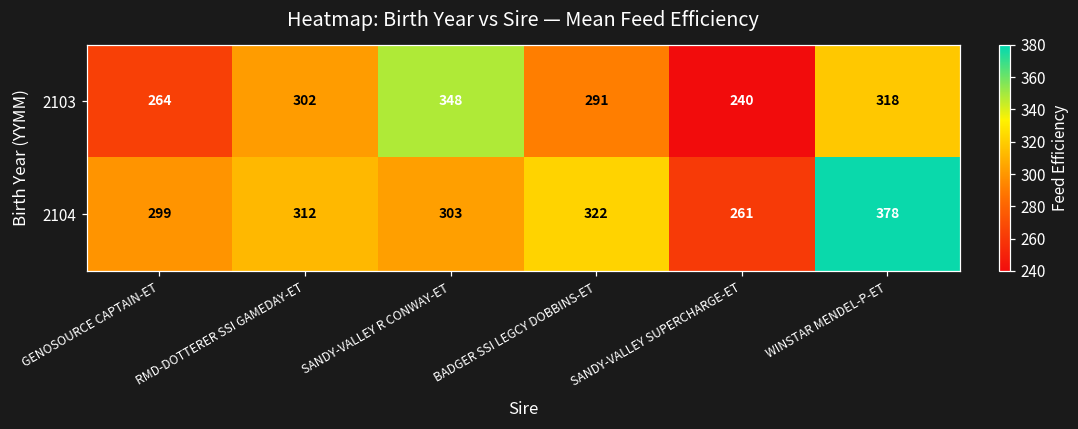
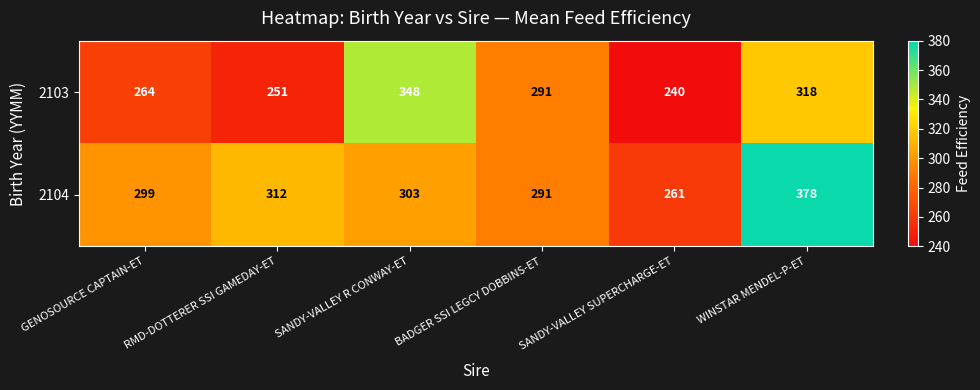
2103, RMD-DOTTERER SSI GAMEDAY-ET: 302 -> 251
2104, BADGER SSI LEGCY DOBBINS-ET: 322 -> 291
